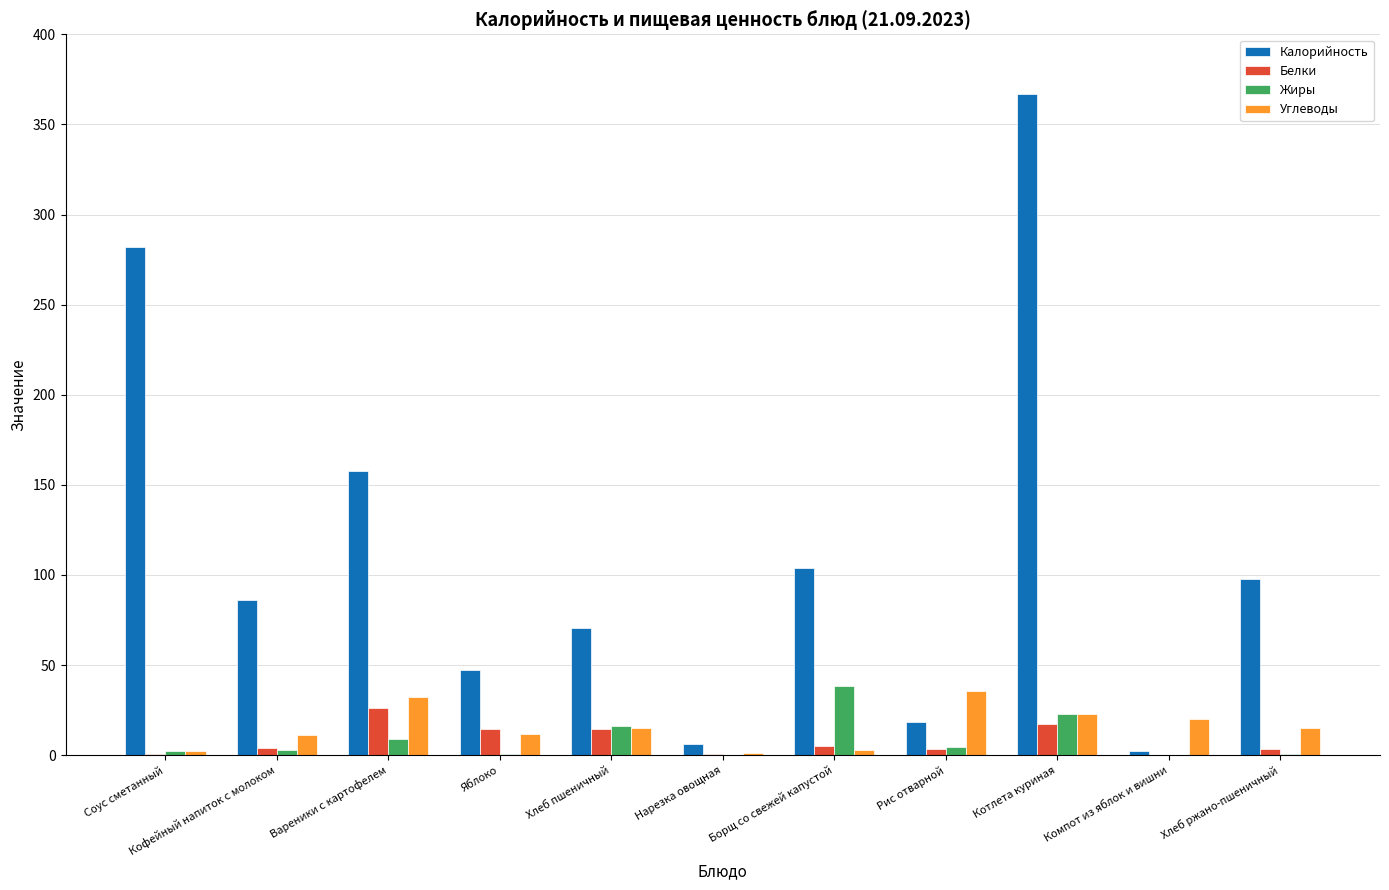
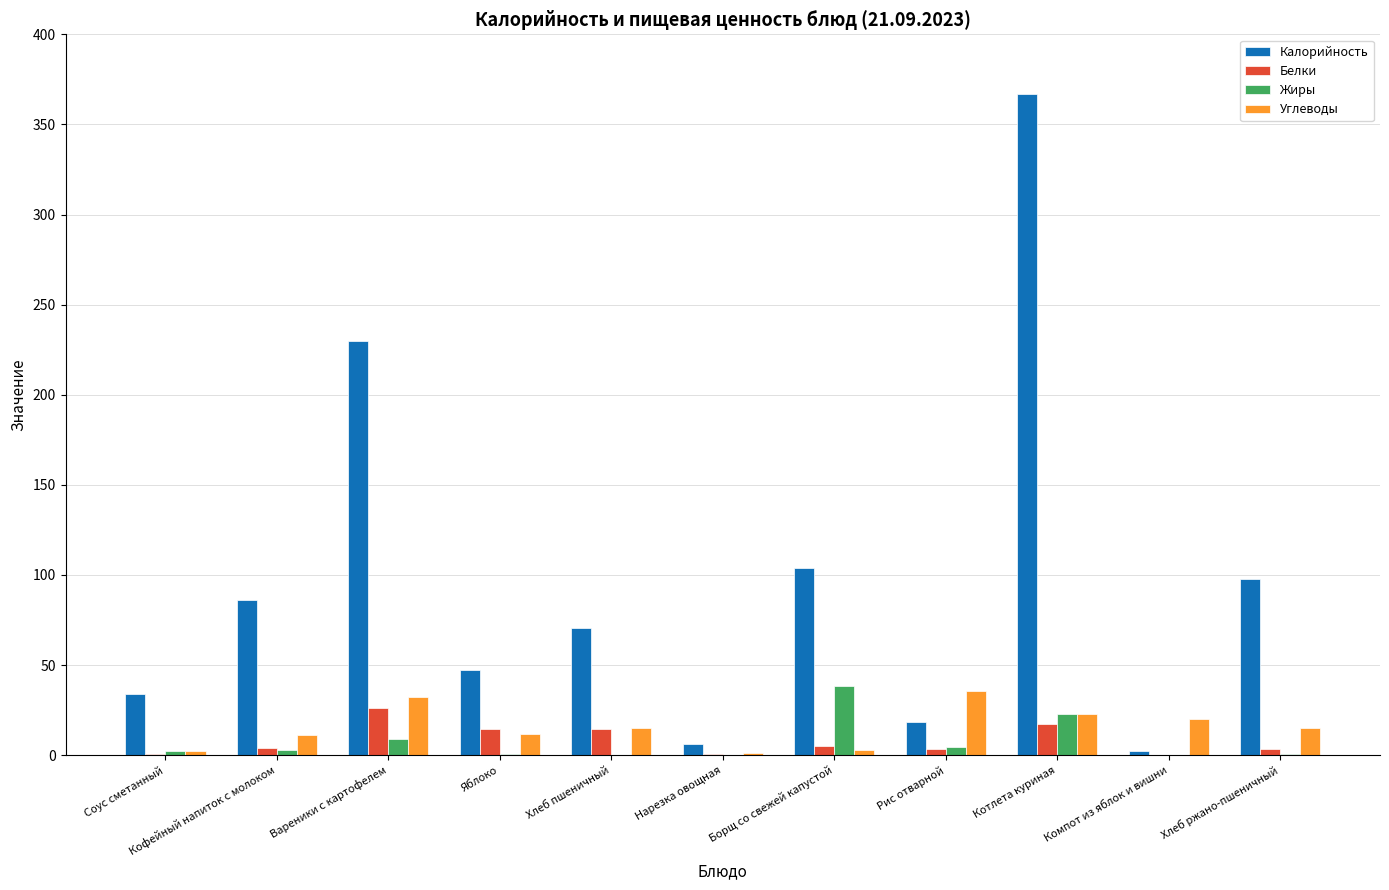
Калорийность, Соус сметанный: 282 -> 34
Калорийность, Вареники с картофелем: 158 -> 230
Жиры, Хлеб пшеничный: 16 -> 0
